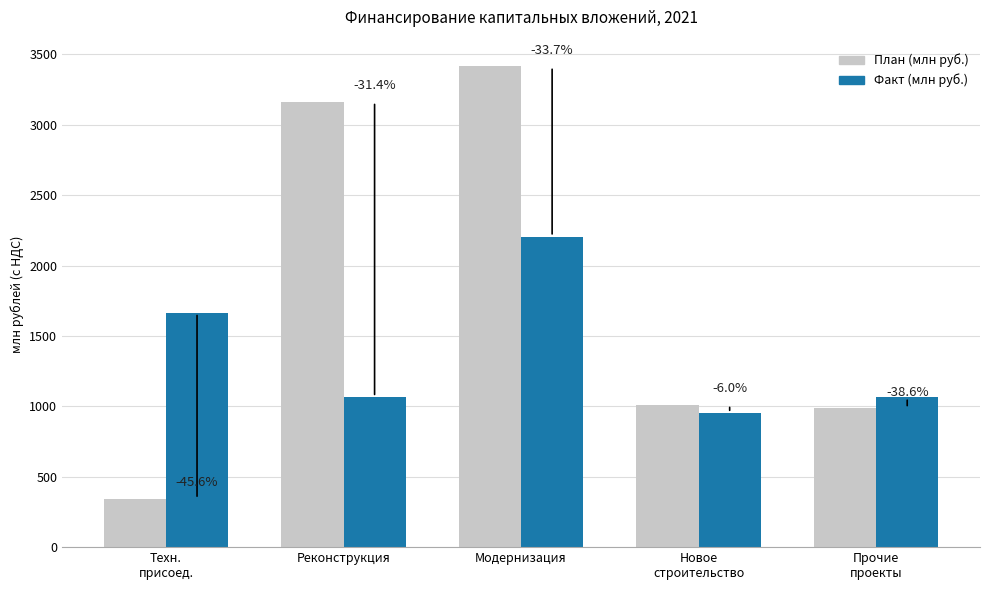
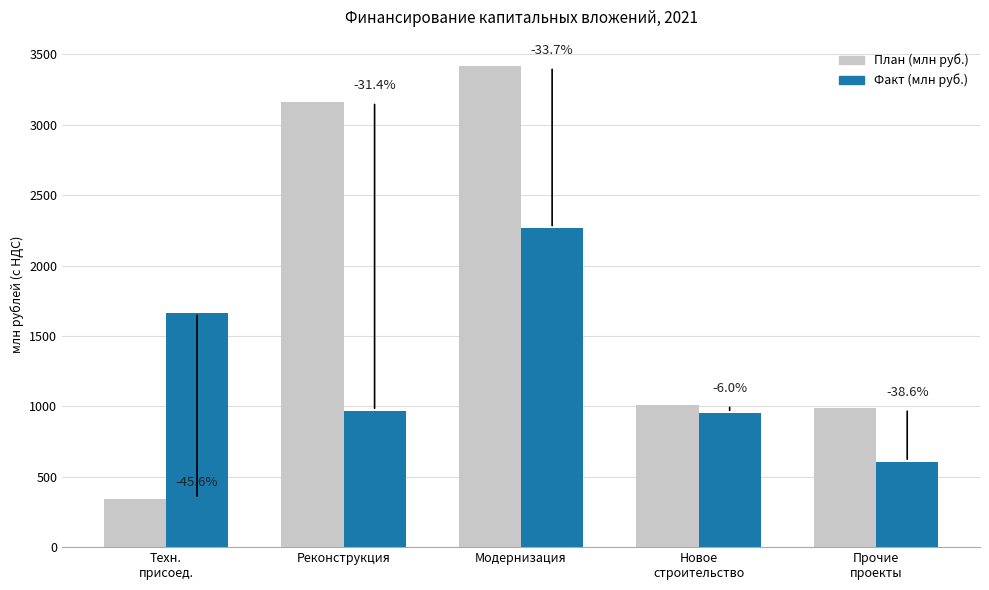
Факт (млн руб.), Реконструкция: 1060 -> 970
Факт (млн руб.), Модернизация: 2210 -> 2260
Факт (млн руб.), Прочие проекты: 1060 -> 610
